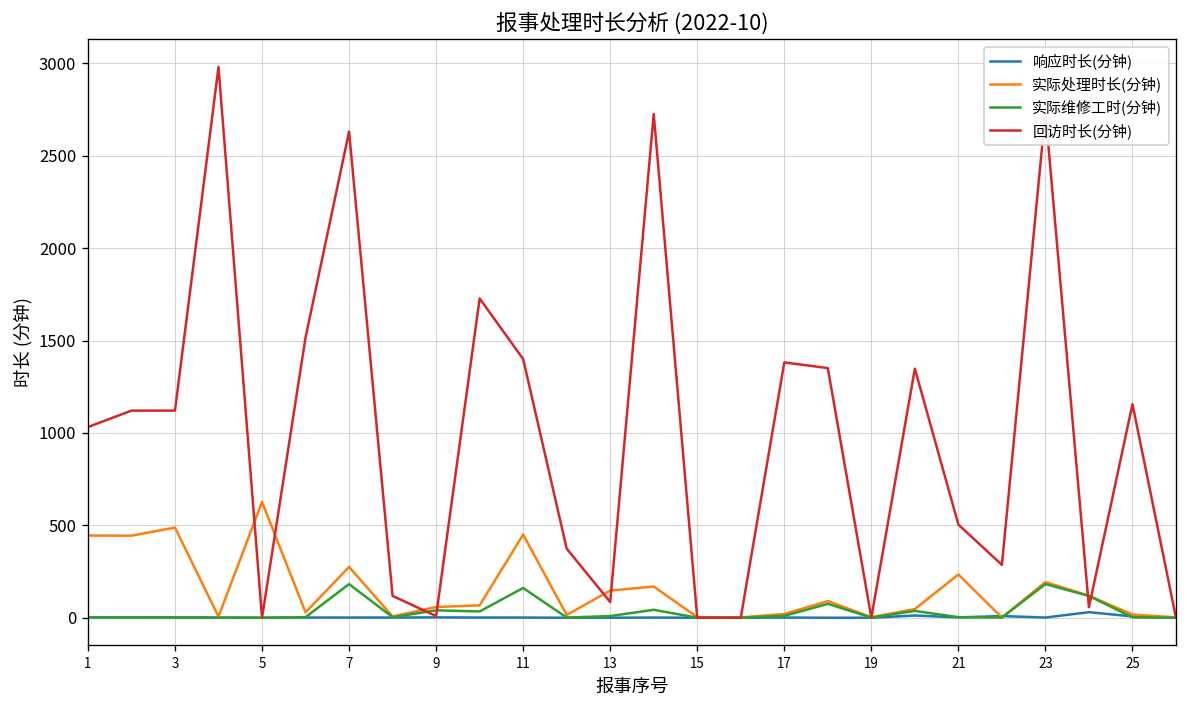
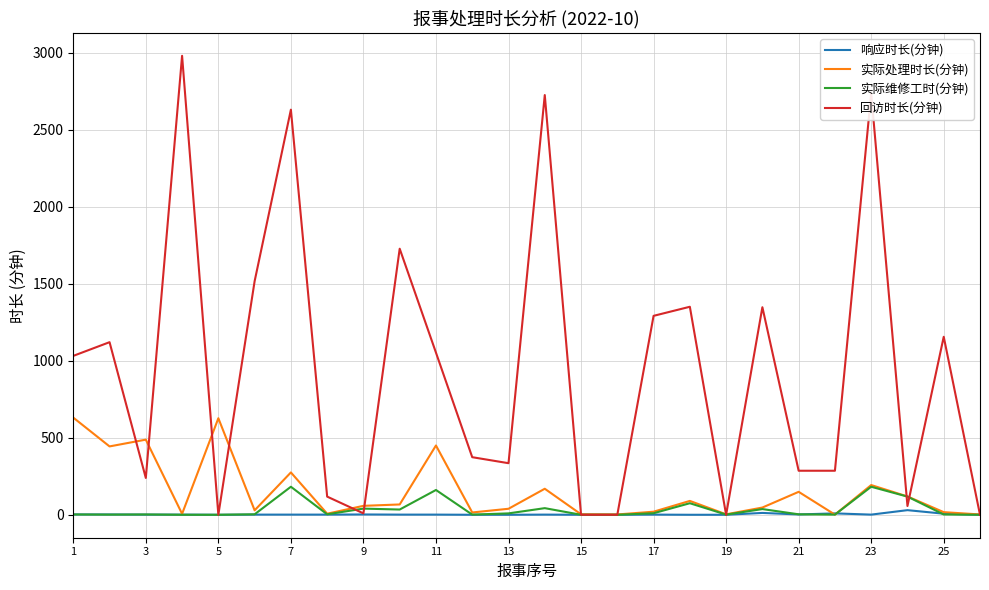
实际处理时长(分钟), 1: 450 -> 630
回访时长(分钟), 3: 1120 -> 240
回访时长(分钟), 11: 1400 -> 1050
实际处理时长(分钟), 13: 150 -> 40
回访时长(分钟), 13: 90 -> 340
回访时长(分钟), 17: 1380 -> 1290
实际处理时长(分钟), 21: 230 -> 150
回访时长(分钟), 21: 500 -> 290
